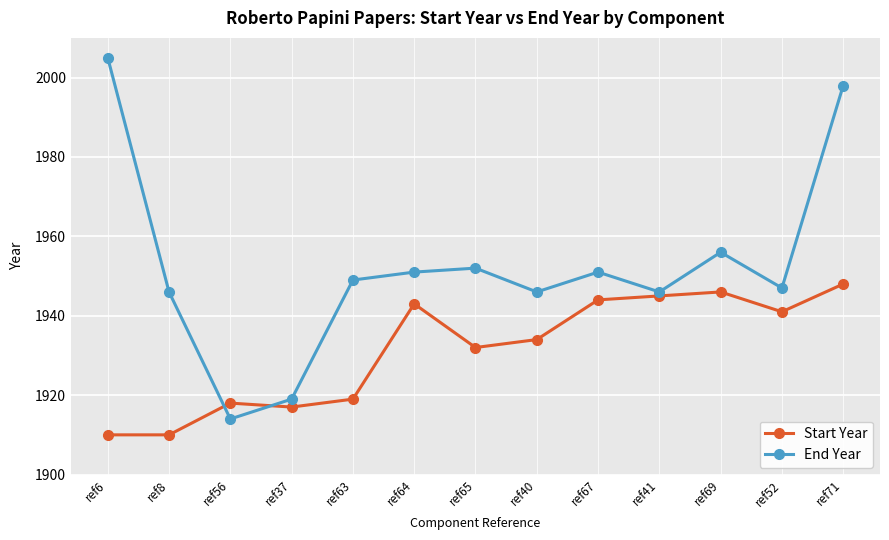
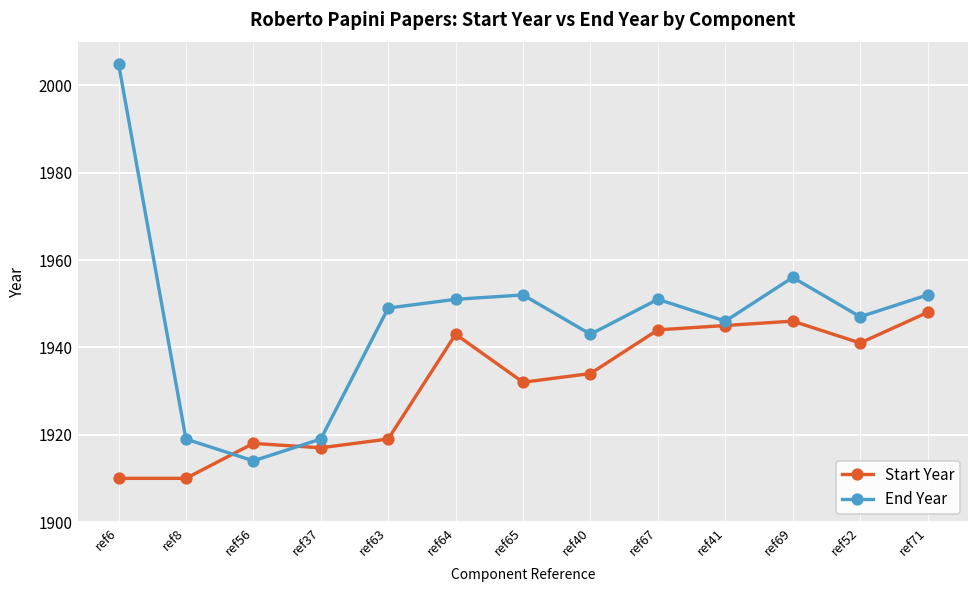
End Year, ref8: 1946 -> 1919
End Year, ref40: 1946 -> 1943
End Year, ref71: 1998 -> 1952
